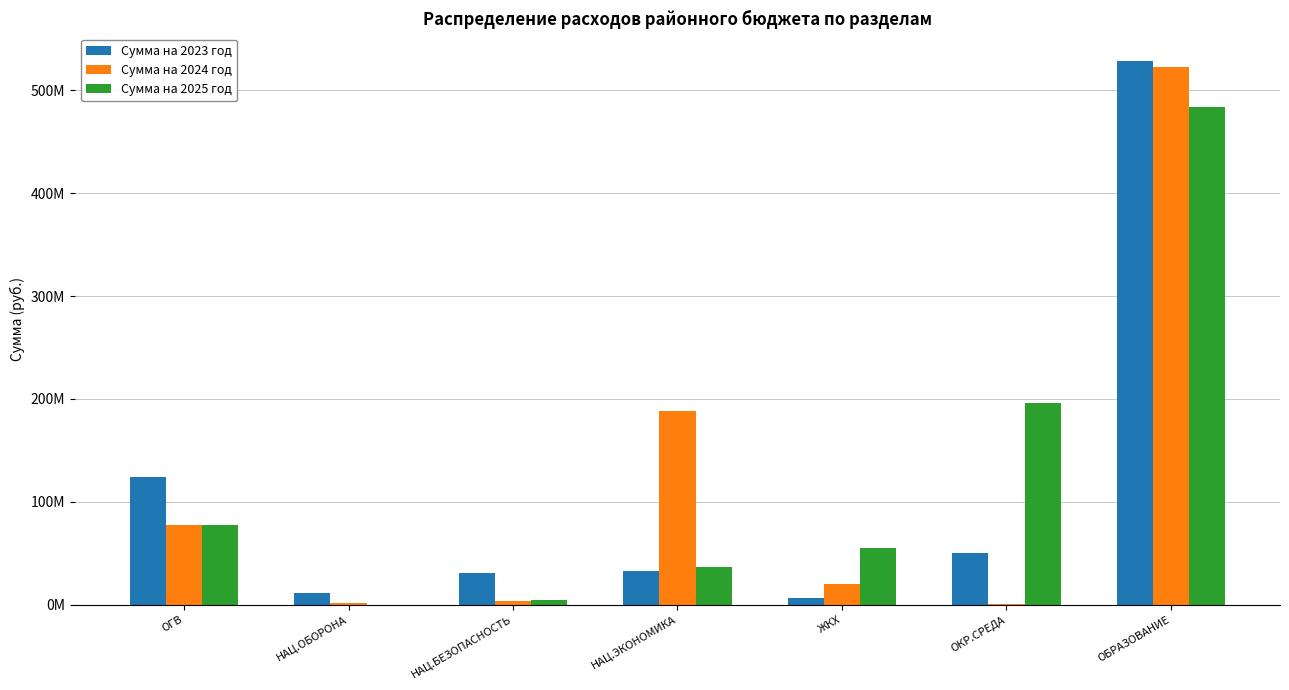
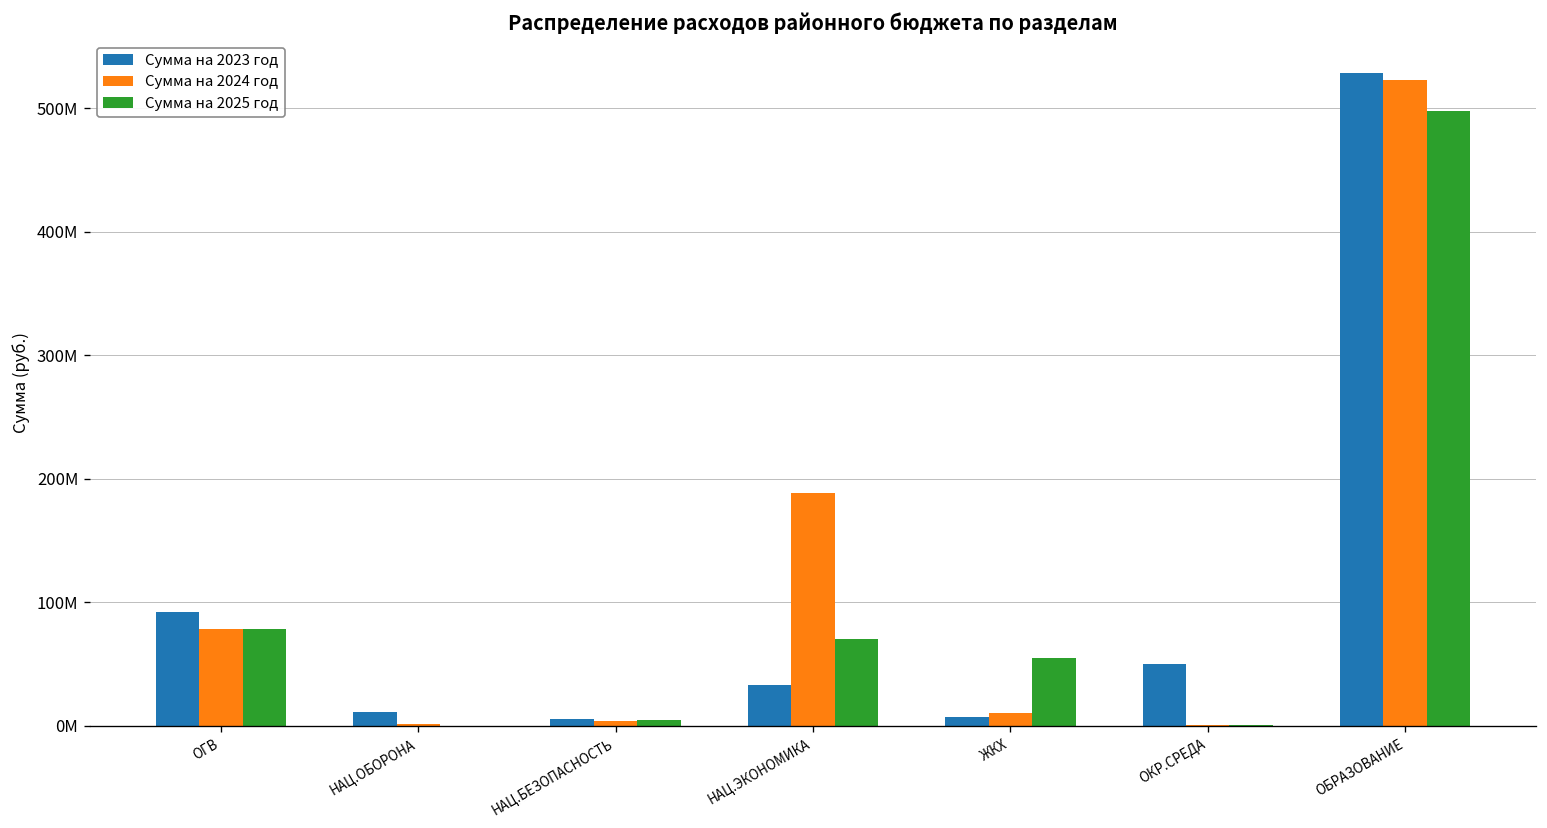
Сумма на 2023 год, ОГВ: 124000000 -> 92000000
Сумма на 2023 год, НАЦ.БЕЗОПАСНОСТЬ: 31000000 -> 6000000
Сумма на 2025 год, НАЦ.ЭКОНОМИКА: 37000000 -> 70000000
Сумма на 2024 год, ЖКХ: 20000000 -> 11000000
Сумма на 2025 год, ОКР.СРЕДА: 196000000 -> 1000000
Сумма на 2025 год, ОБРАЗОВАНИЕ: 483000000 -> 497000000
